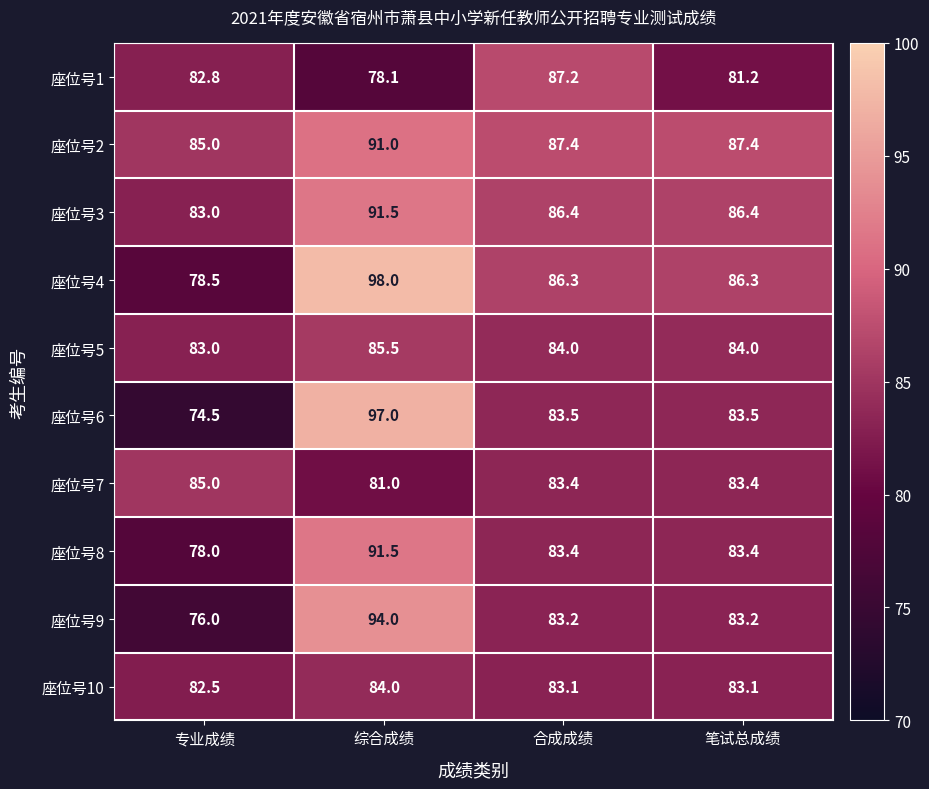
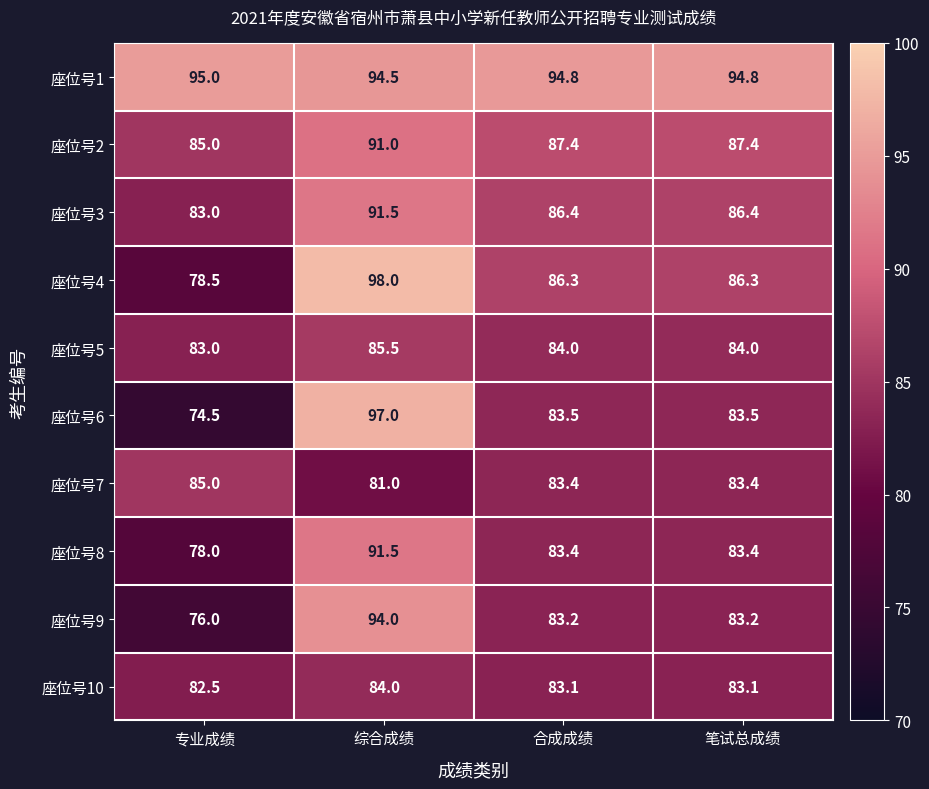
座位号1, 专业成绩: 82.8 -> 95.0
座位号1, 综合成绩: 78.1 -> 94.5
座位号1, 合成成绩: 87.2 -> 94.8
座位号1, 笔试总成绩: 81.2 -> 94.8
